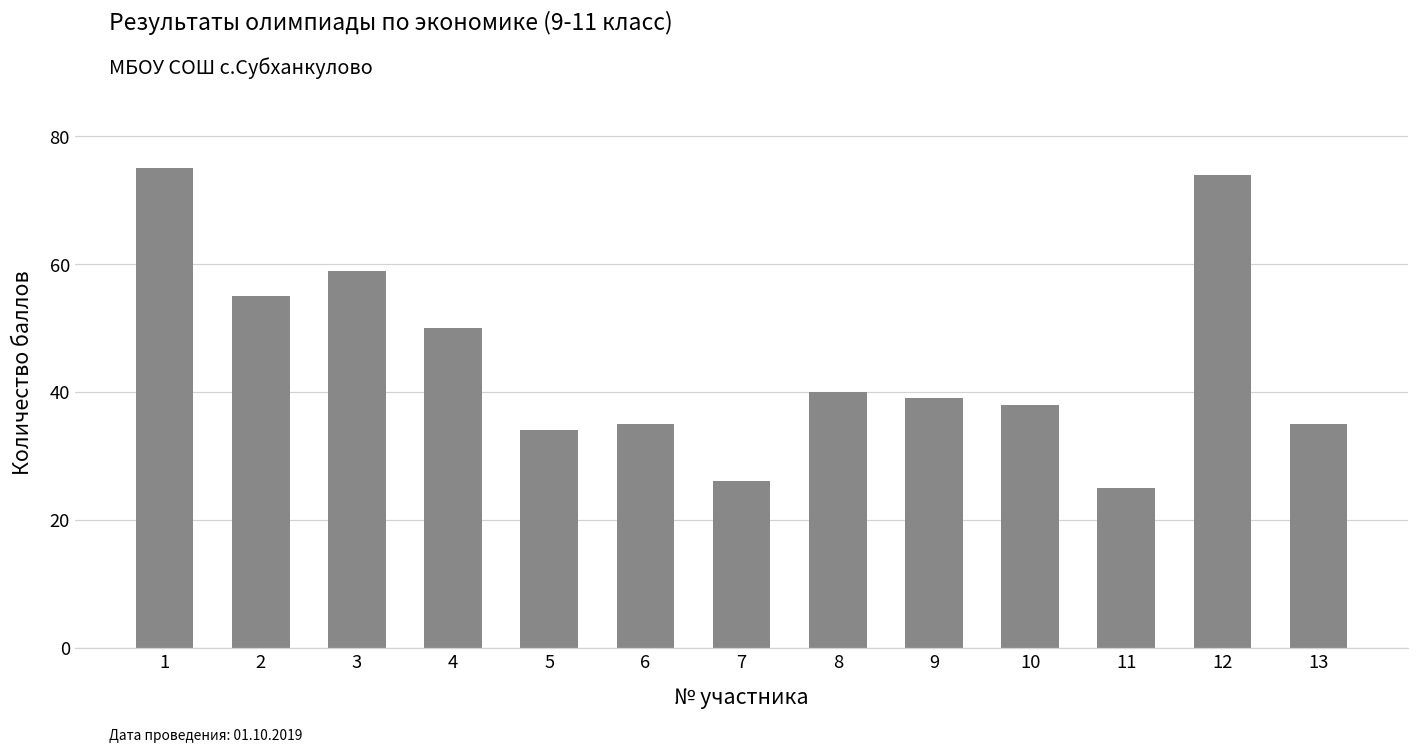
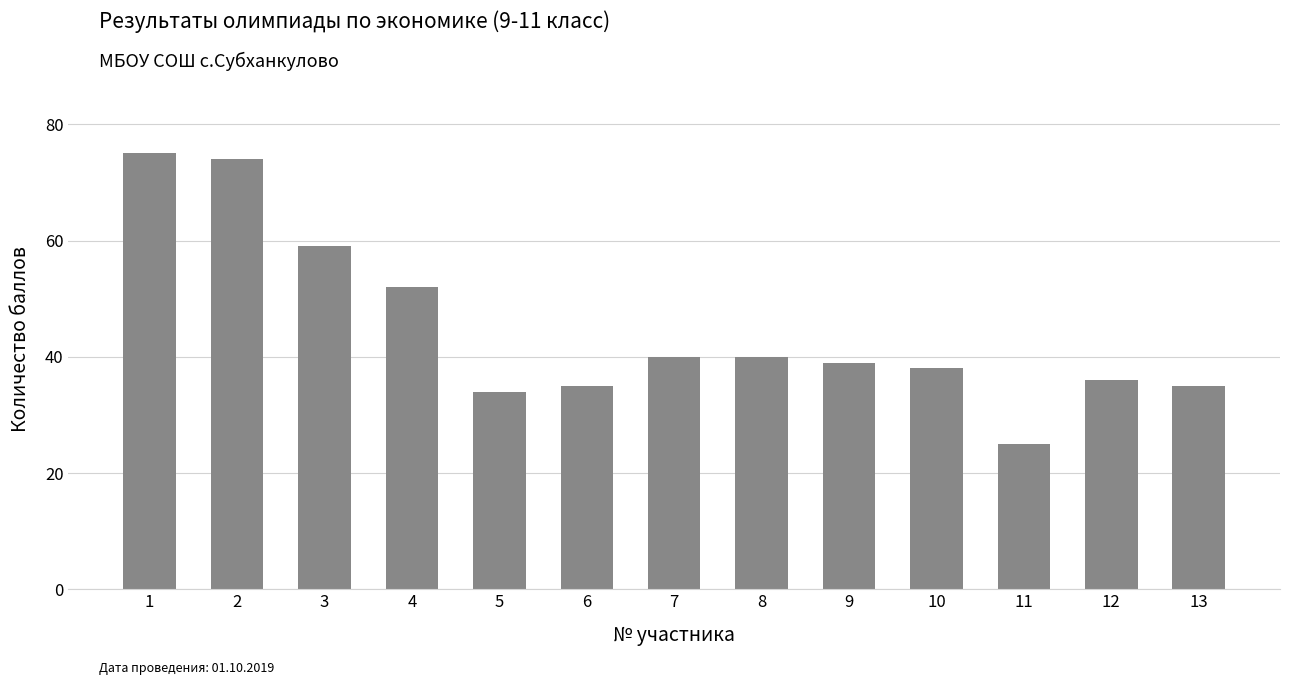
2: 55 -> 74
4: 50 -> 52
7: 26 -> 40
12: 74 -> 36
